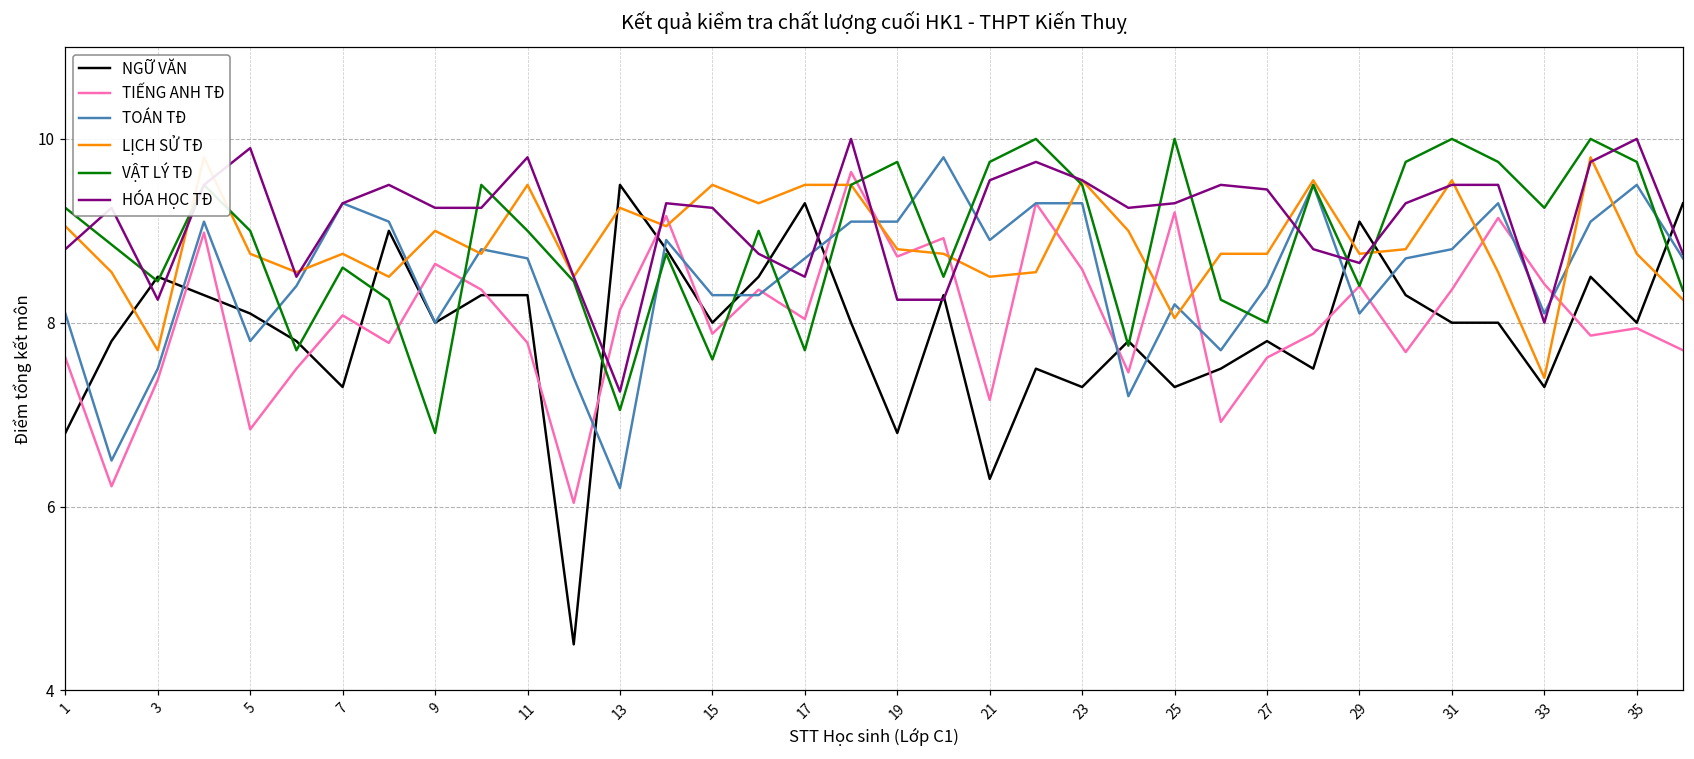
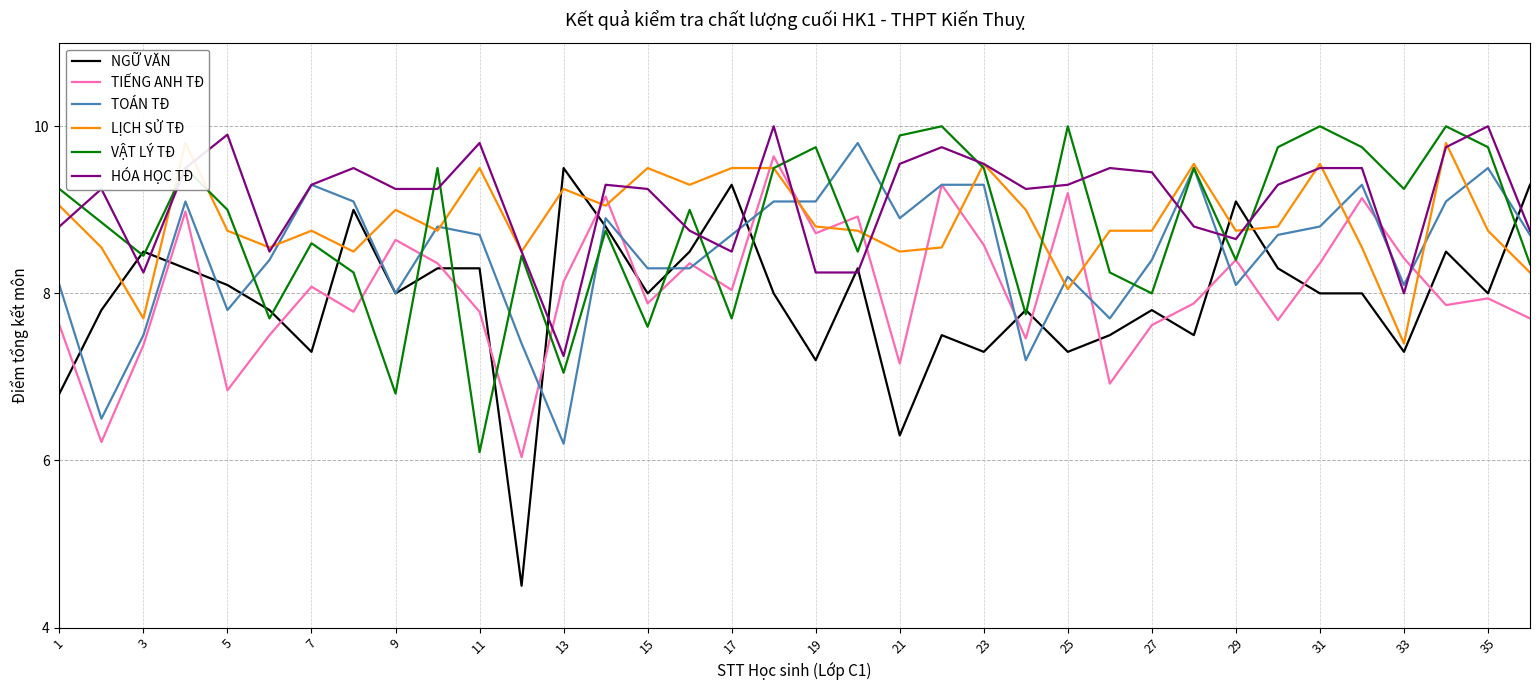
VẬT LÝ TĐ, 11: 9.0 -> 6.1
NGỮ VĂN, 19: 6.8 -> 7.2
VẬT LÝ TĐ, 21: 9.8 -> 9.9
